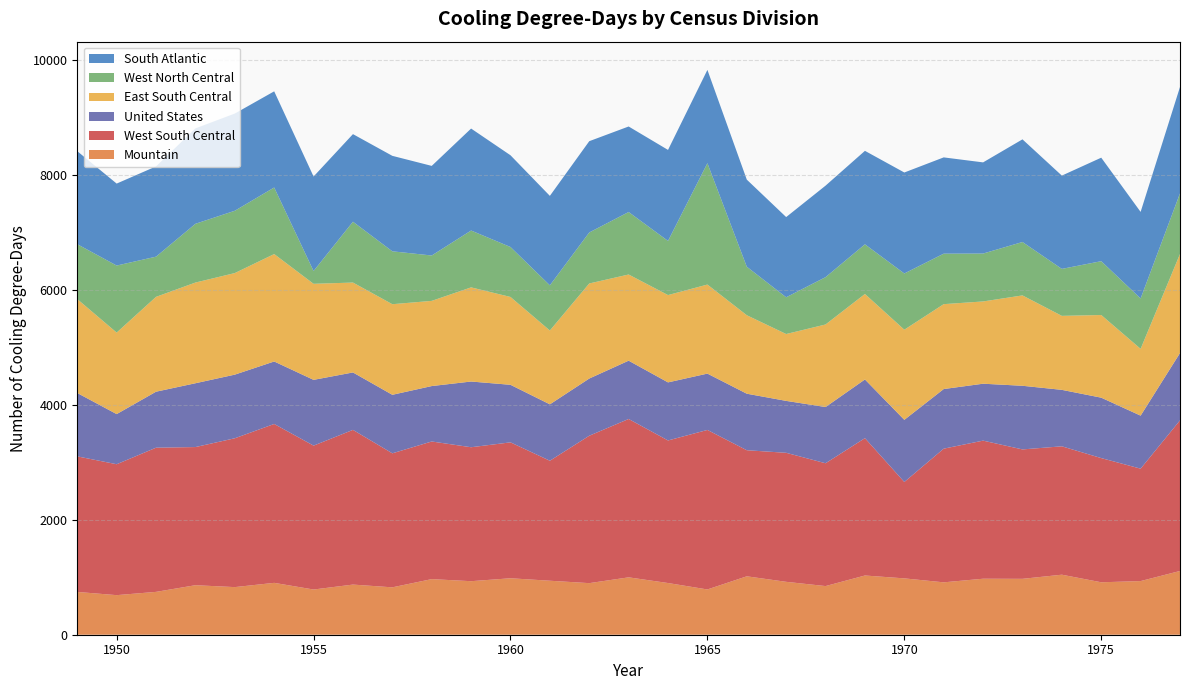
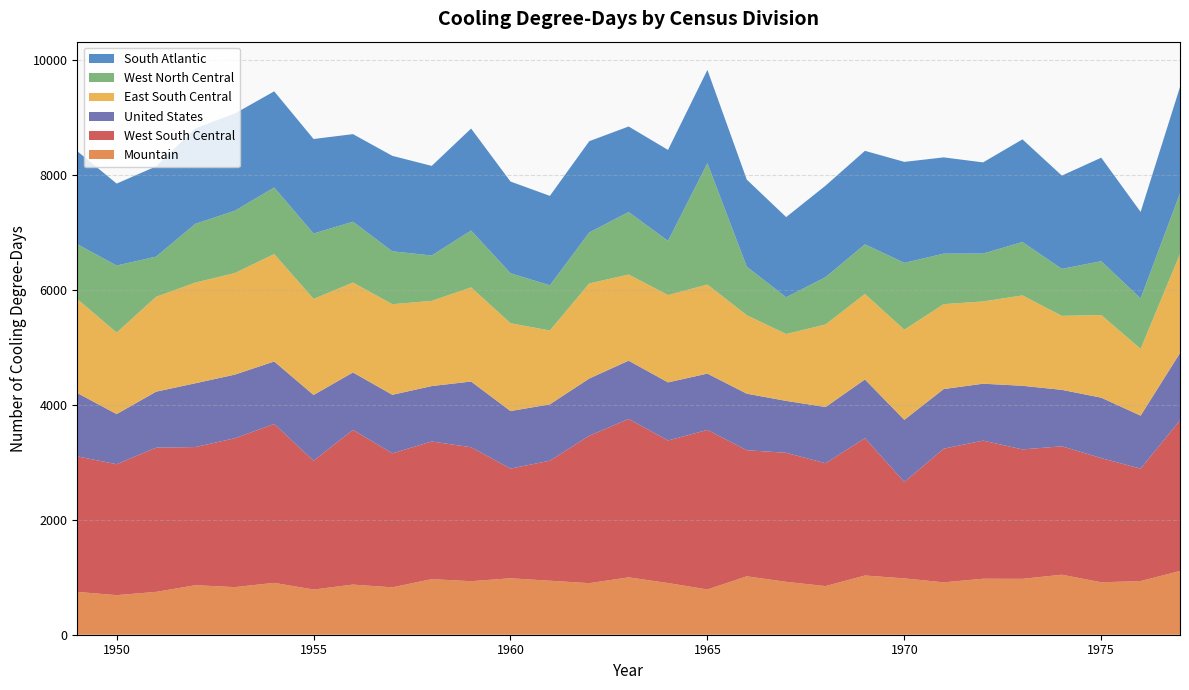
West South Central, 1955: 2500 -> 2200
West North Central, 1955: 200 -> 1100
West South Central, 1960: 2400 -> 1900
West North Central, 1970: 1000 -> 1200
